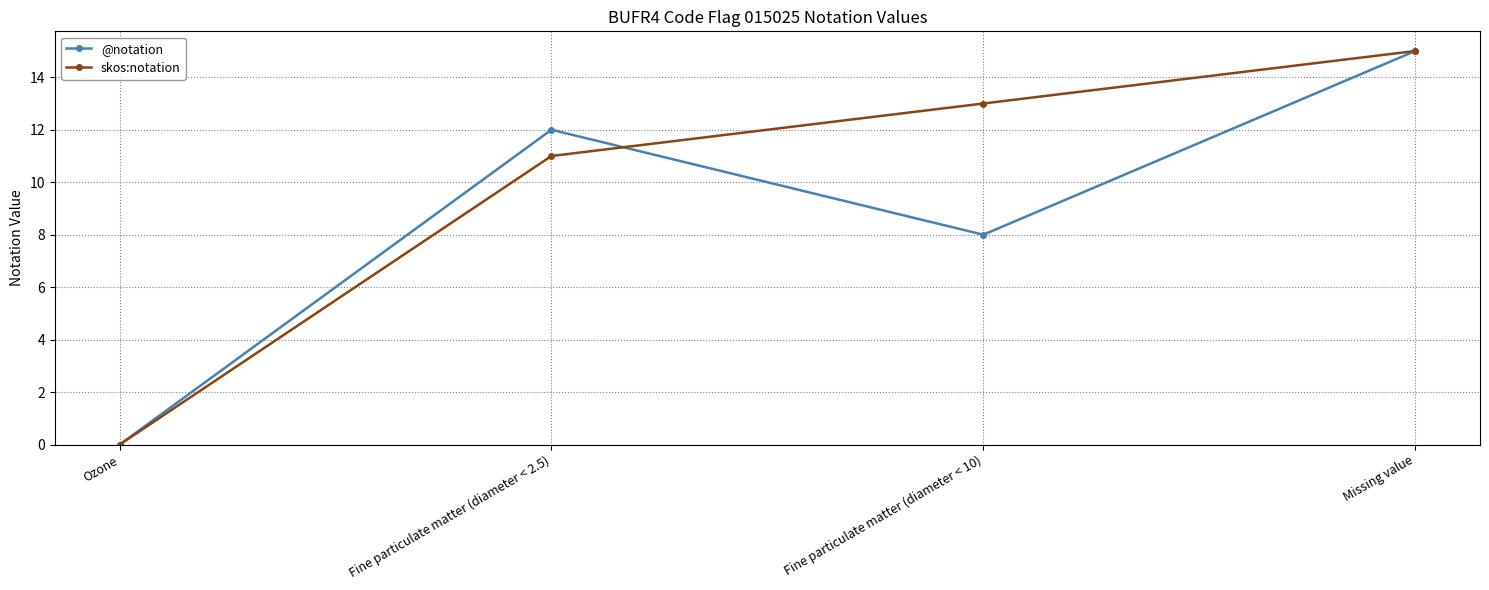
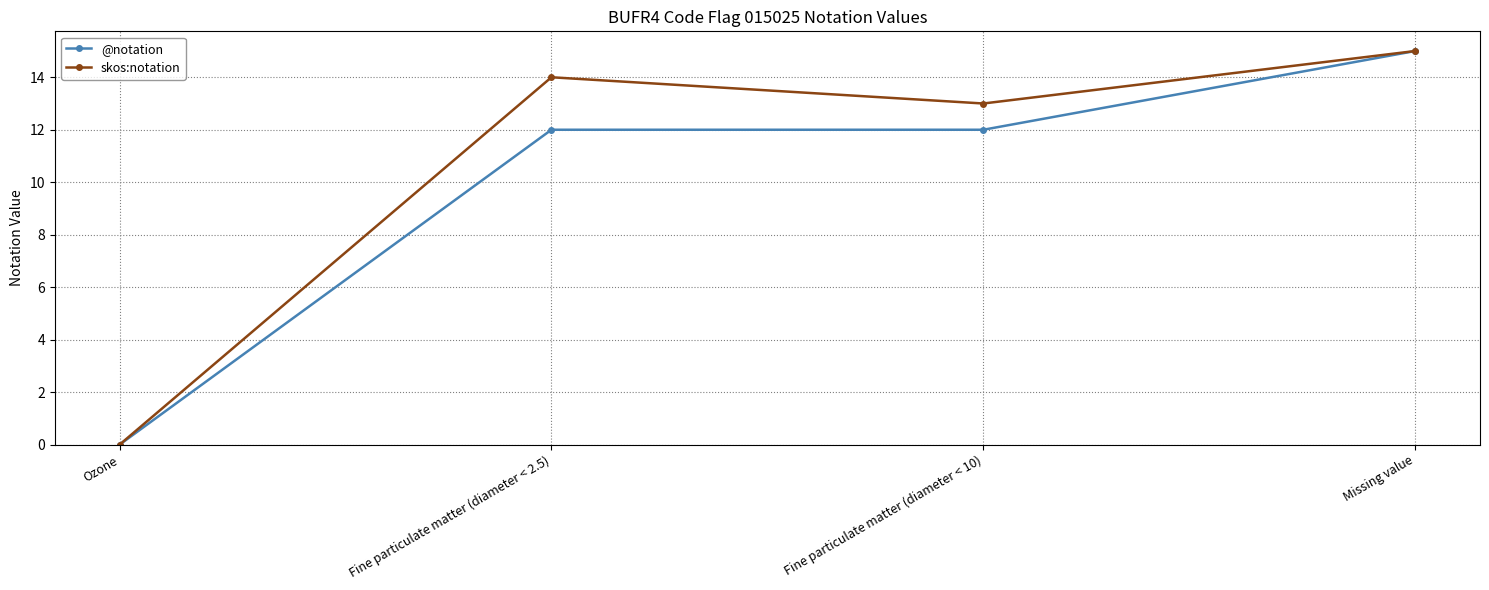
skos:notation, Fine particulate matter (diameter < 2.5): 11 -> 14
@notation, Fine particulate matter (diameter < 10): 8 -> 12
